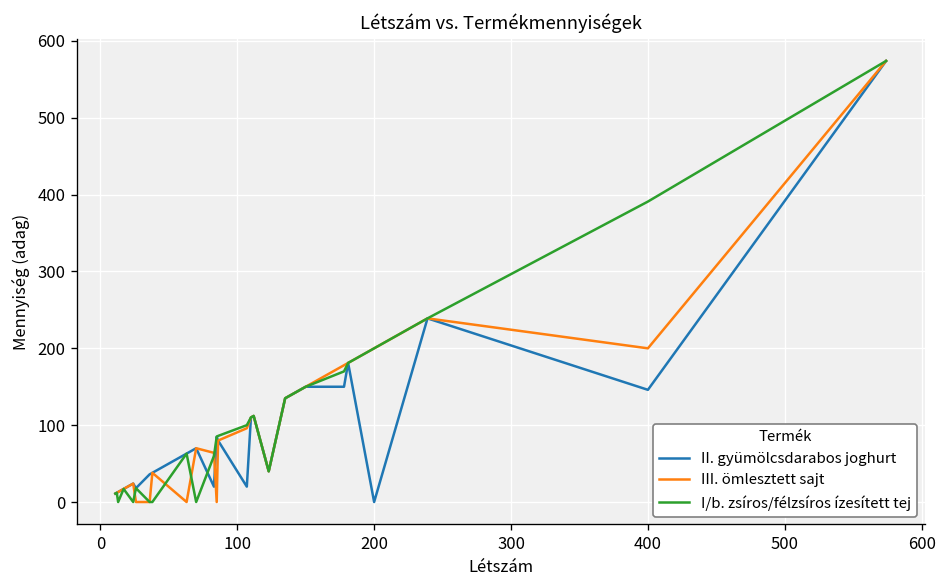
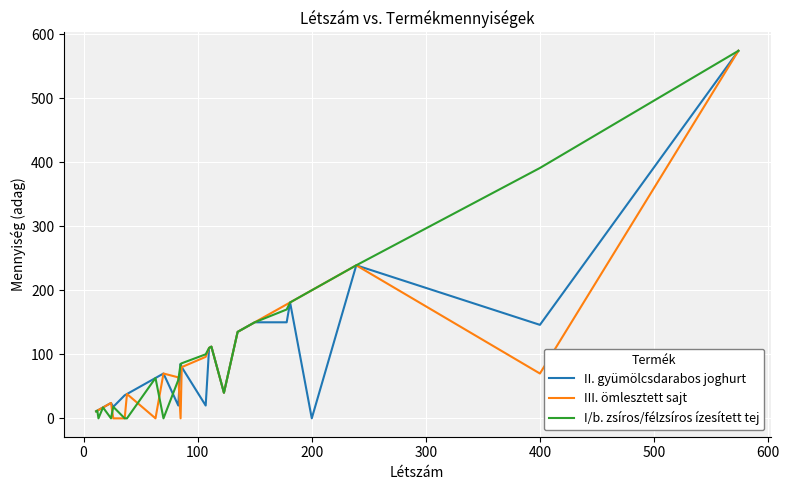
III. ömlesztett sajt, 400: 200 -> 70
